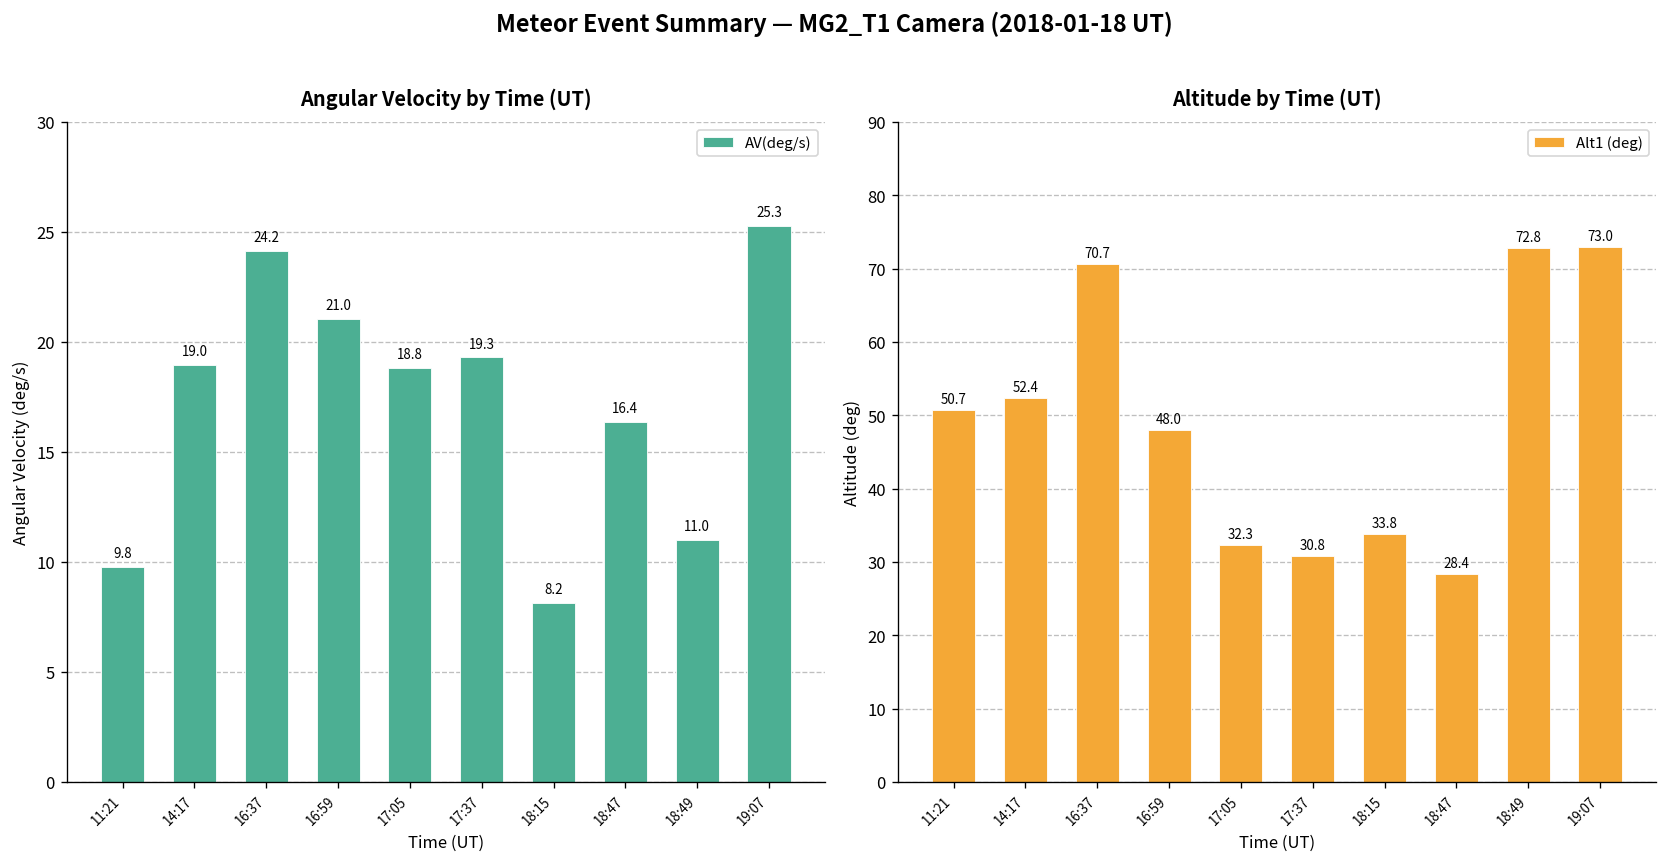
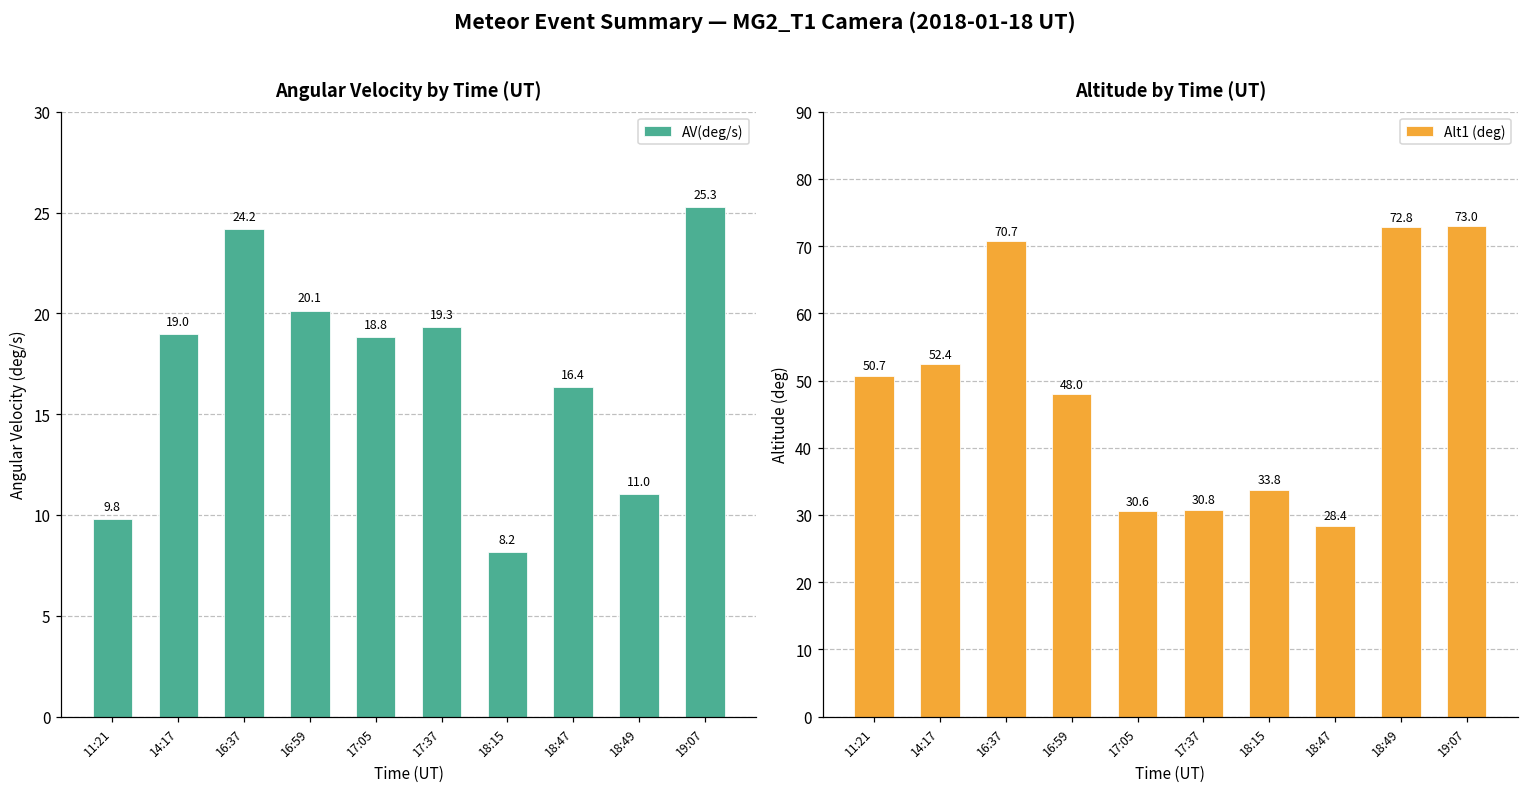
Angular Velocity by Time (UT), 16:59: 21.0 -> 20.1
Altitude by Time (UT), 17:05: 32.3 -> 30.6
